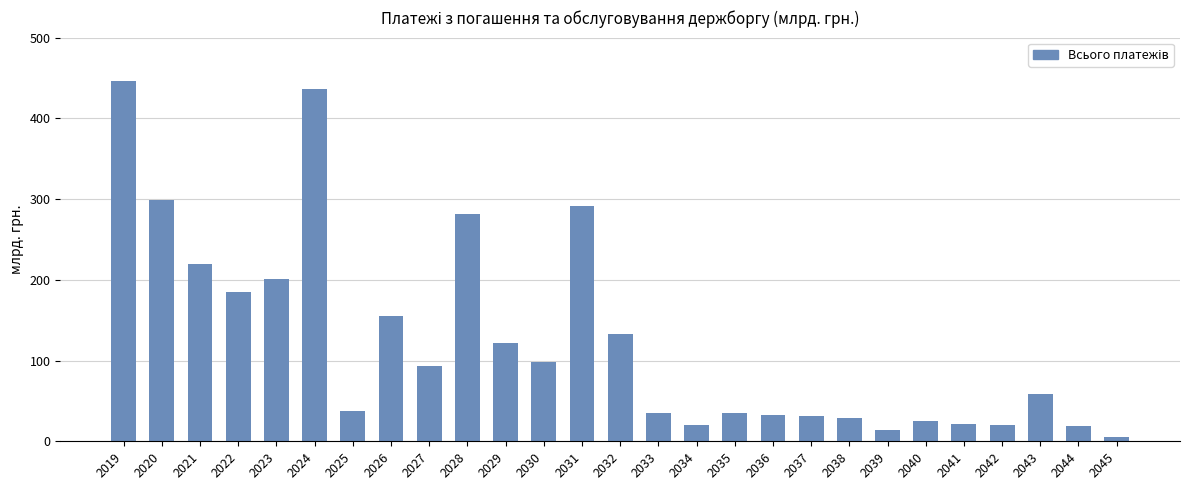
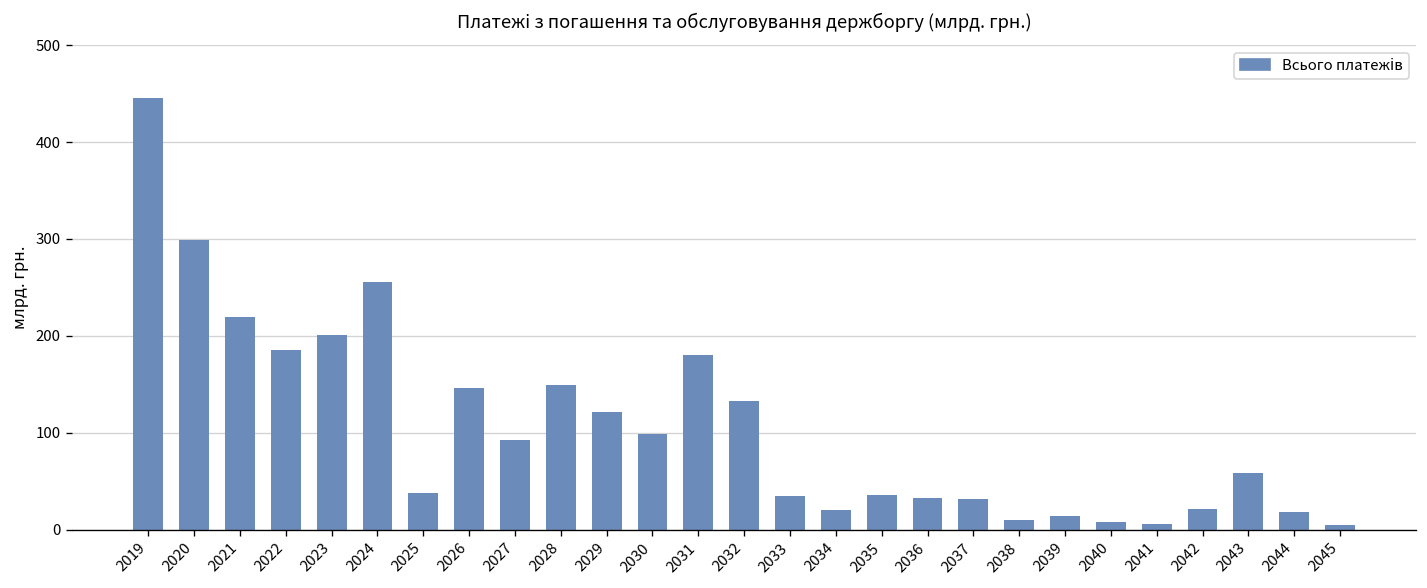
2024: 440 -> 260
2026: 160 -> 150
2028: 280 -> 150
2031: 290 -> 180
2038: 30 -> 10
2040: 20 -> 10
2041: 20 -> 10
